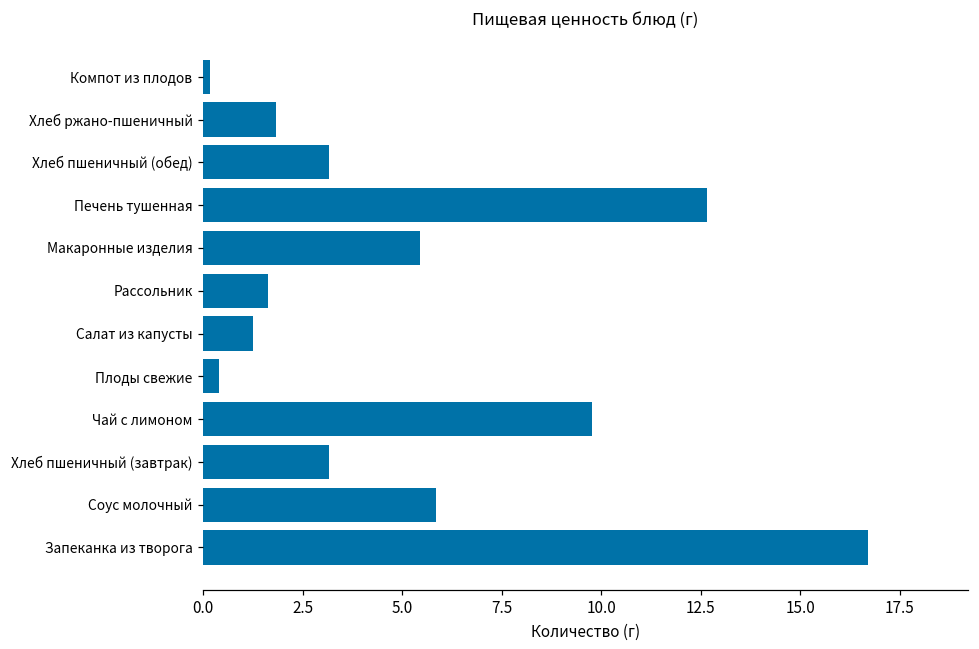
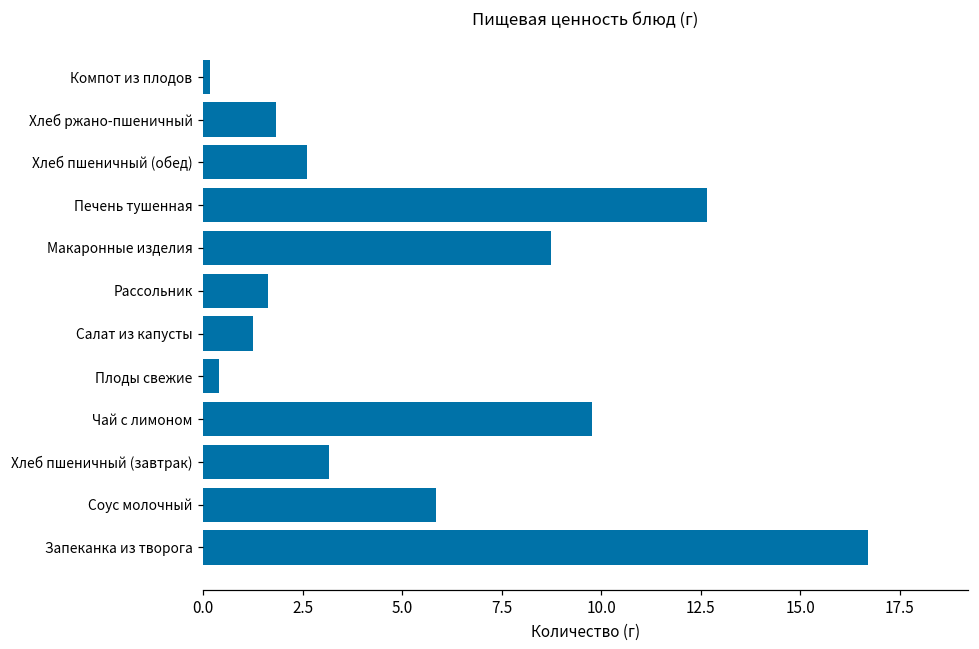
Хлеб пшеничный (обед): 3.2 -> 2.6
Макаронные изделия: 5.5 -> 8.7
